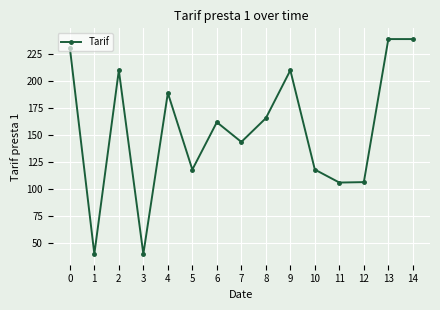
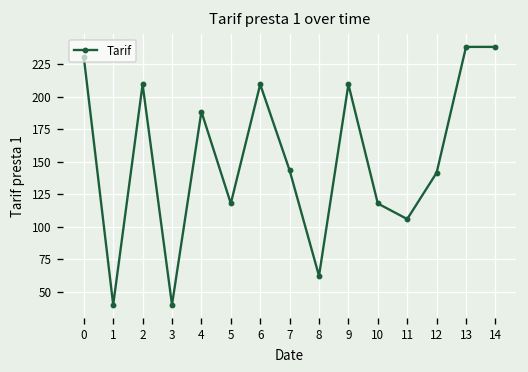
6: 162 -> 210
8: 165 -> 62
12: 106 -> 142
